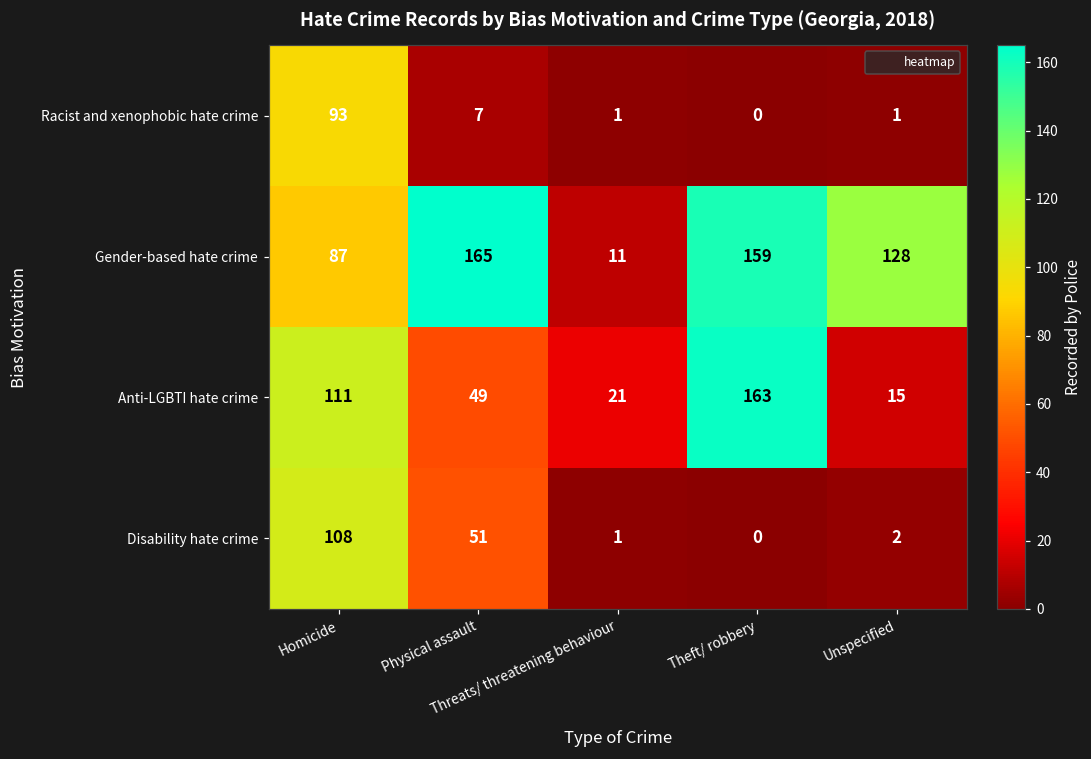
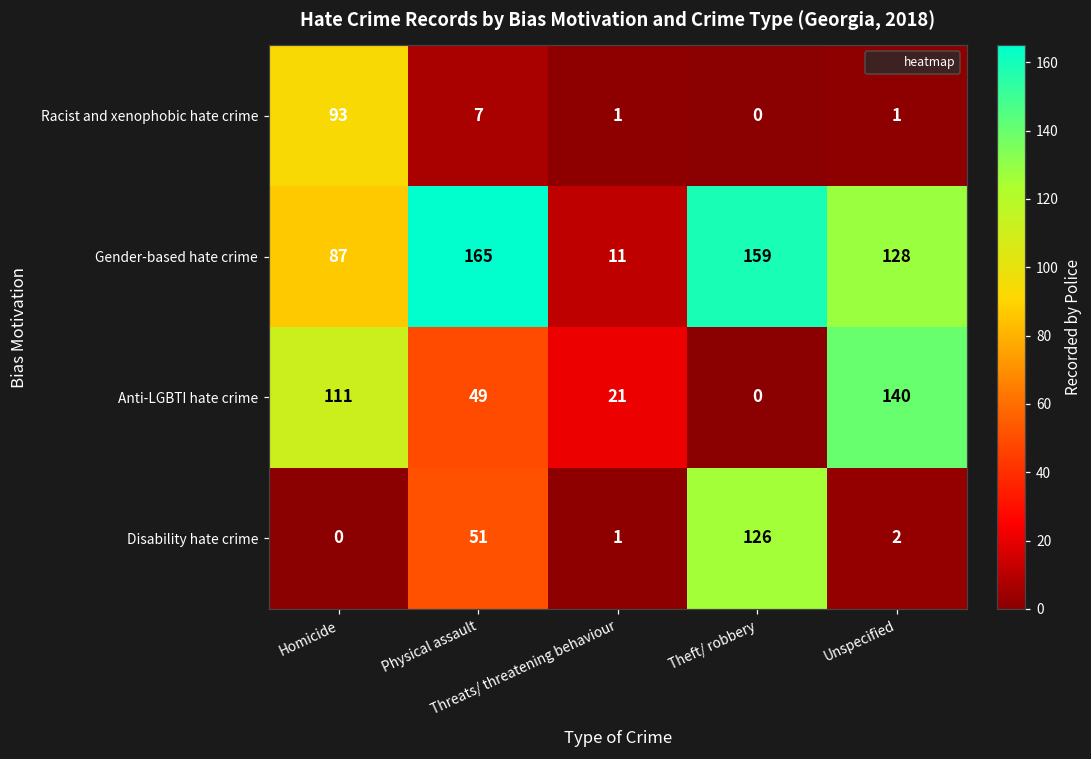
Anti-LGBTI hate crime, Theft/ robbery: 163 -> 0
Anti-LGBTI hate crime, Unspecified: 15 -> 140
Disability hate crime, Homicide: 108 -> 0
Disability hate crime, Theft/ robbery: 0 -> 126
